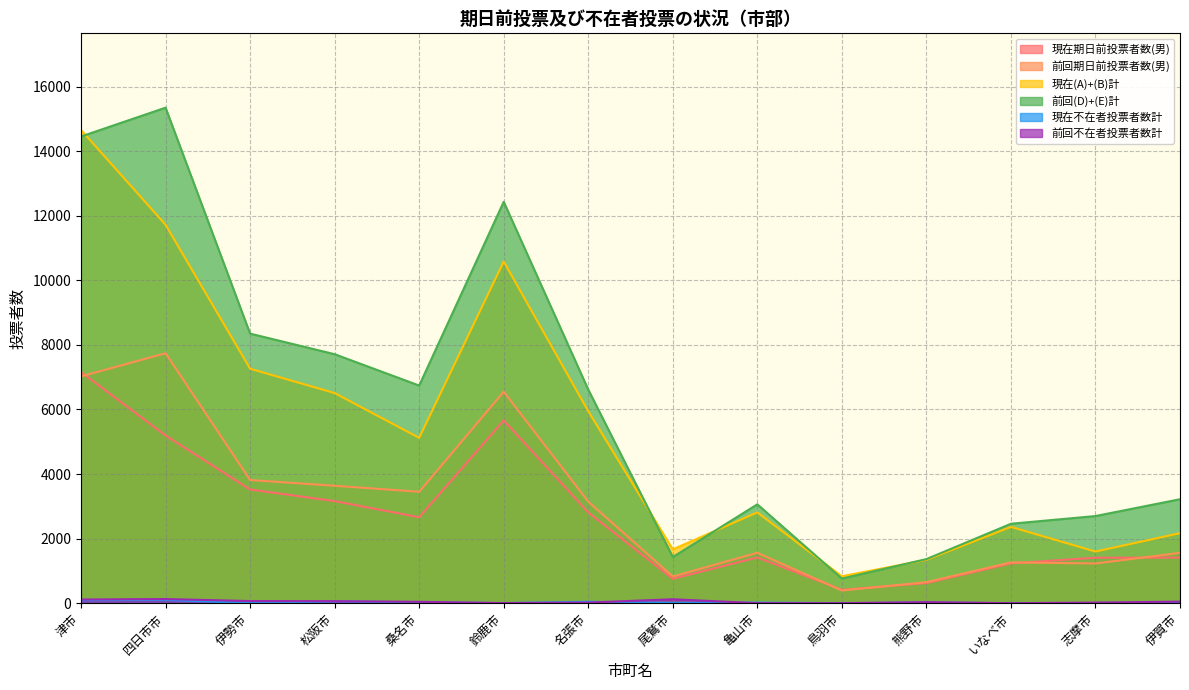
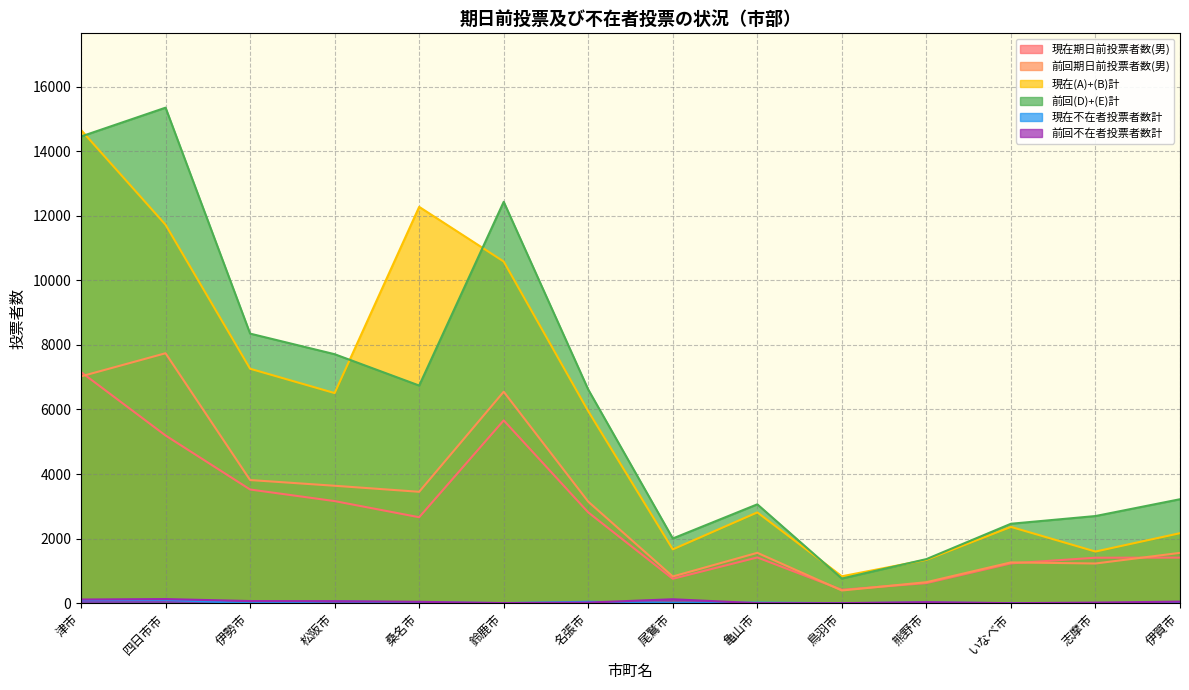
現在(A)+(B)計, 桑名市: 5100 -> 12300
前回(D)+(E)計, 尾鷲市: 1400 -> 2000
